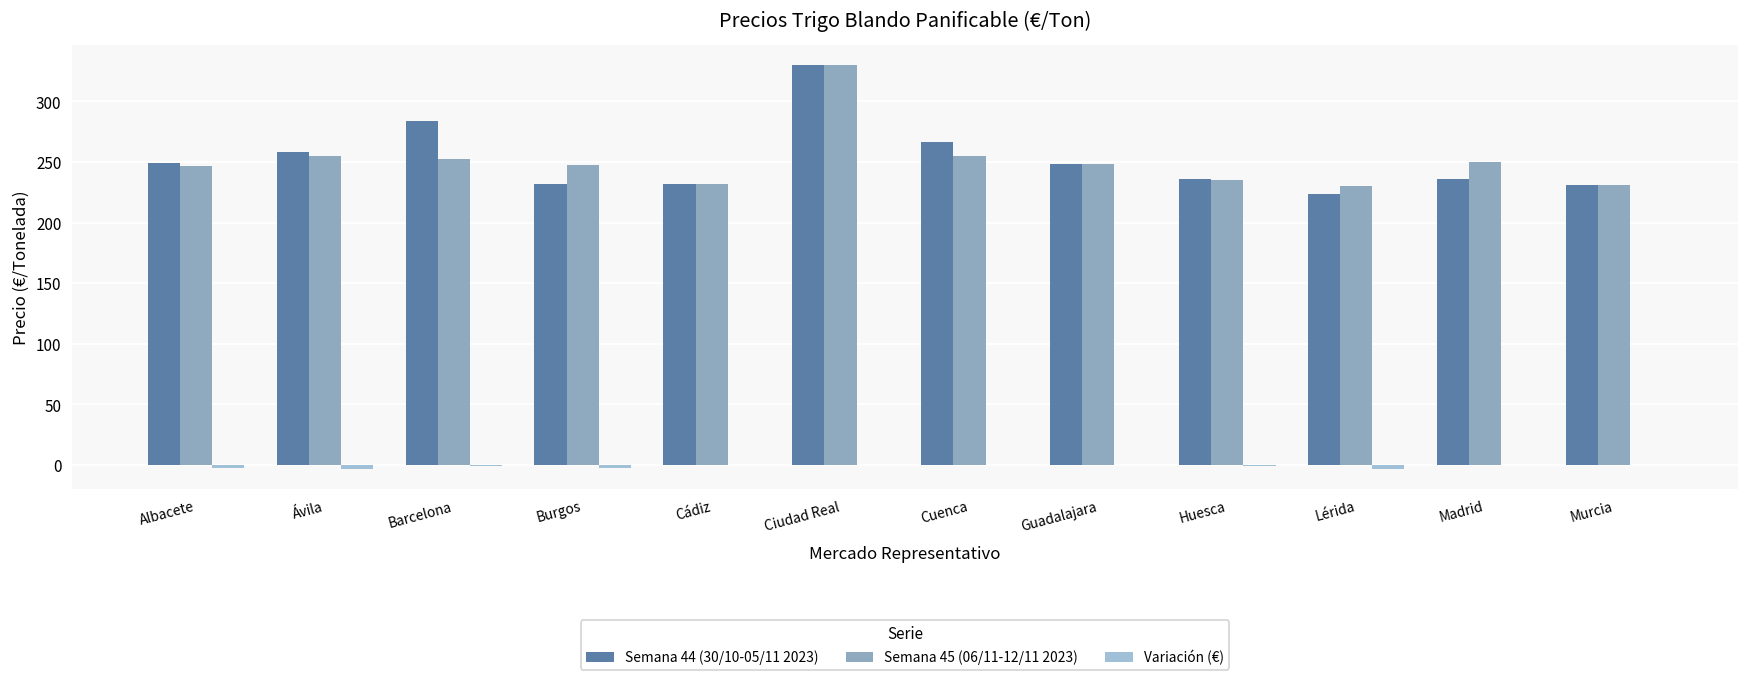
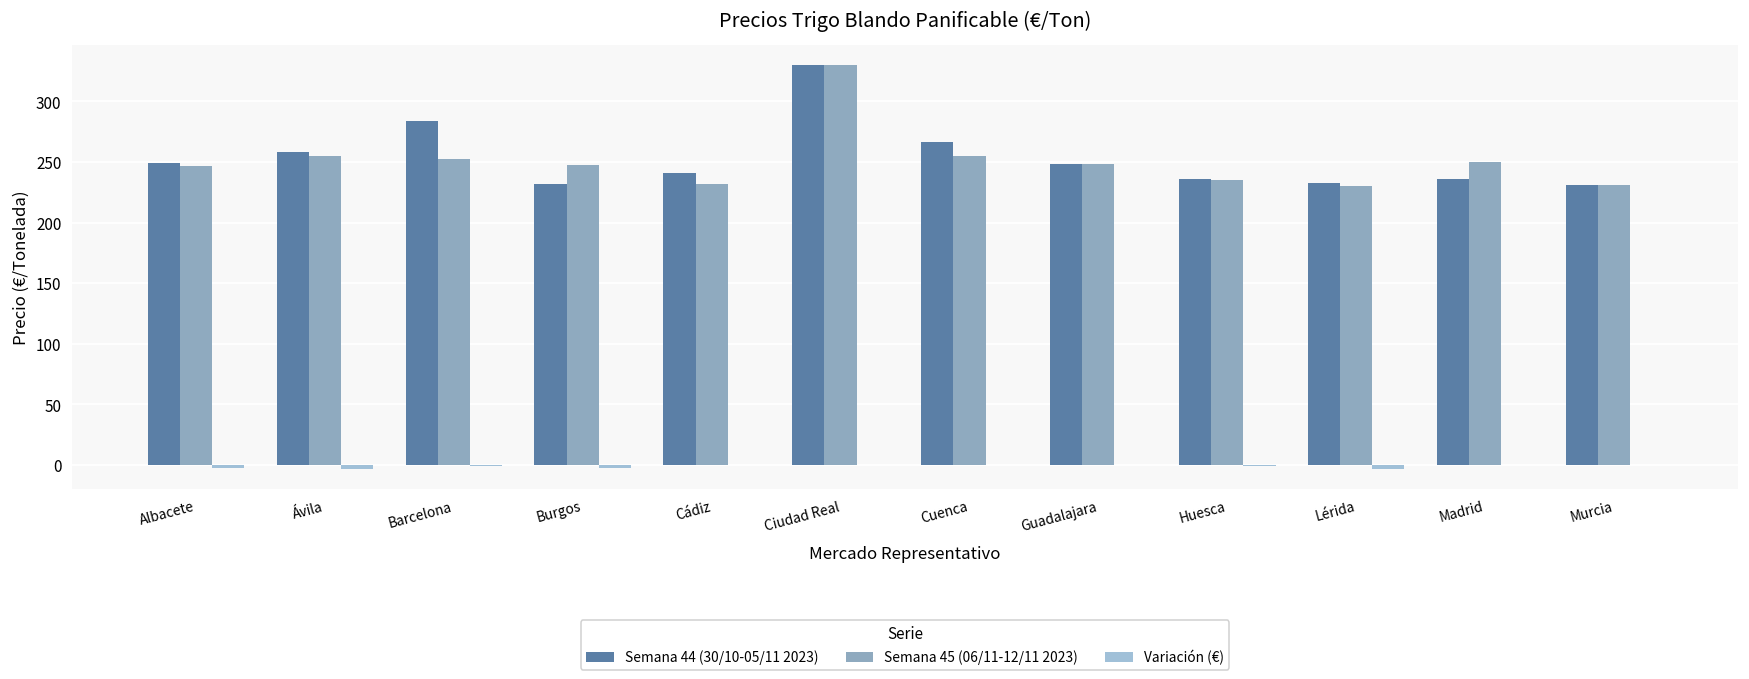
Semana 44 (30/10-05/11 2023), Cádiz: 232 -> 241
Semana 44 (30/10-05/11 2023), Lérida: 223 -> 233
